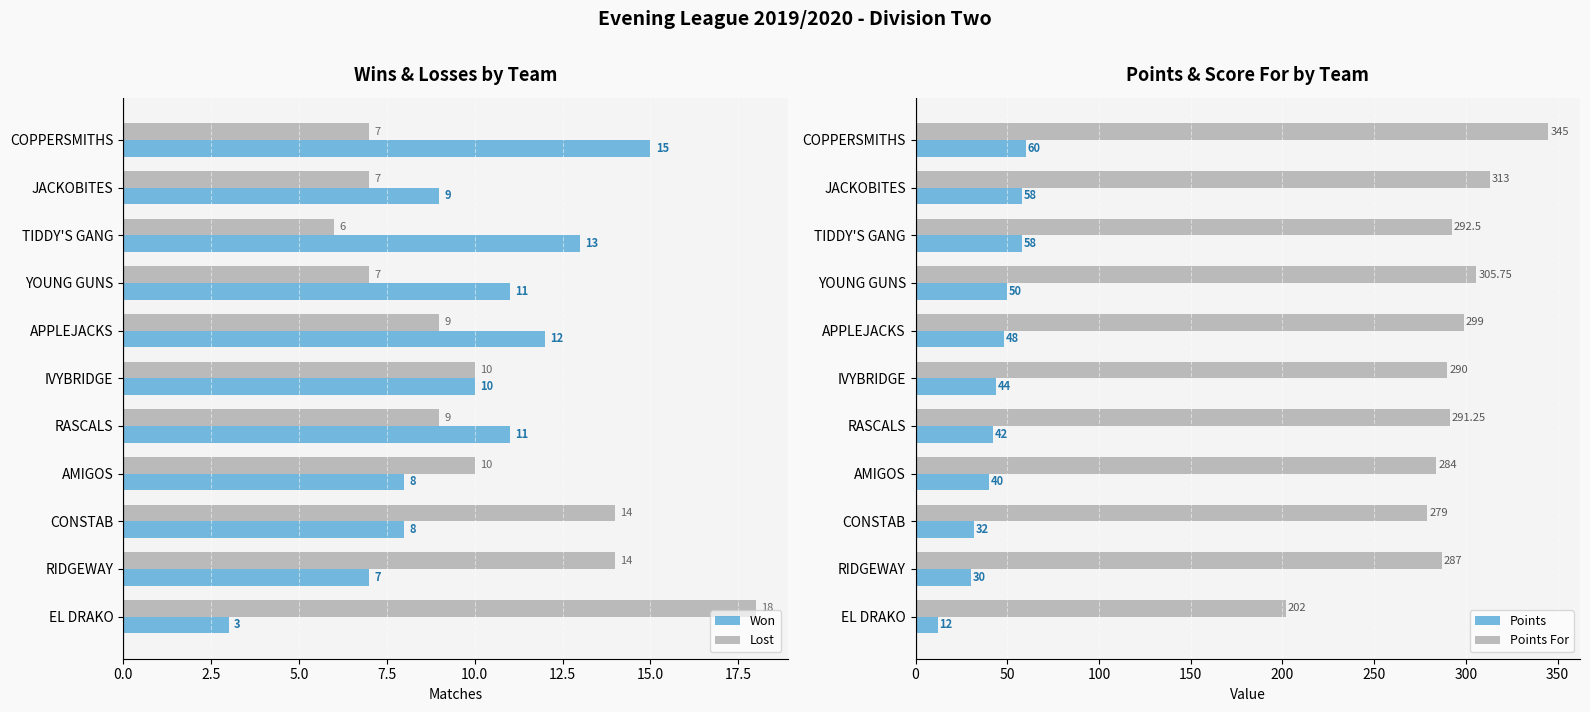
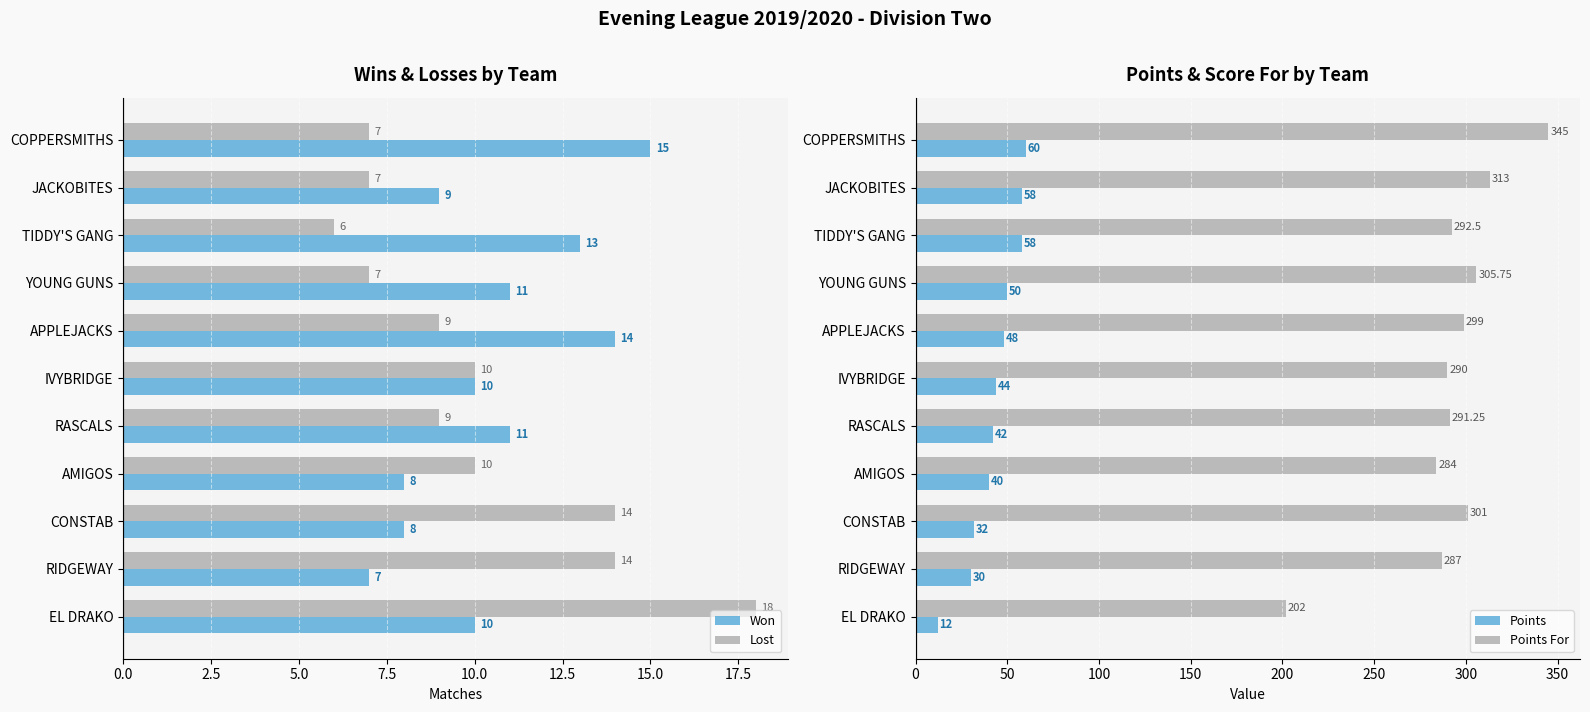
Wins & Losses by Team, Won, APPLEJACKS: 12 -> 14
Wins & Losses by Team, Won, EL DRAKO: 3 -> 10
Points & Score For by Team, Points For, CONSTAB: 279 -> 301
